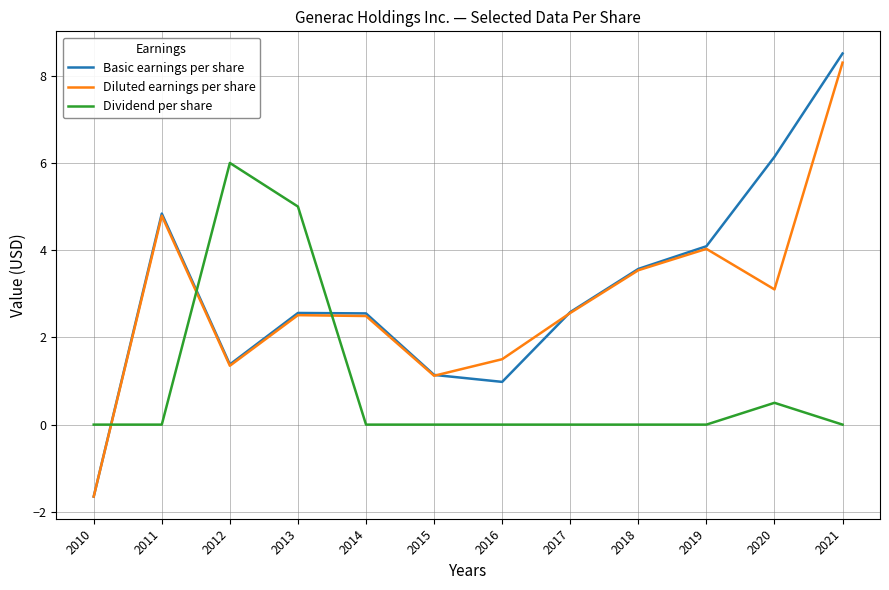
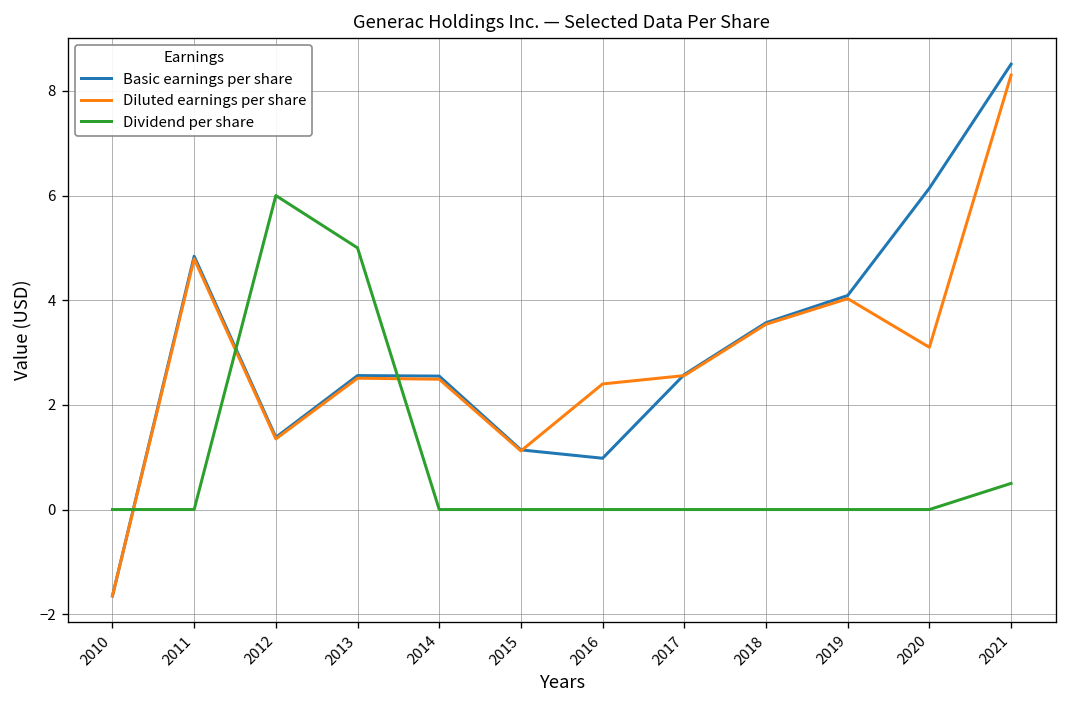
Diluted earnings per share, 2016: 1.5 -> 2.4
Dividend per share, 2020: 0.5 -> 0.0
Dividend per share, 2021: 0.0 -> 0.5
